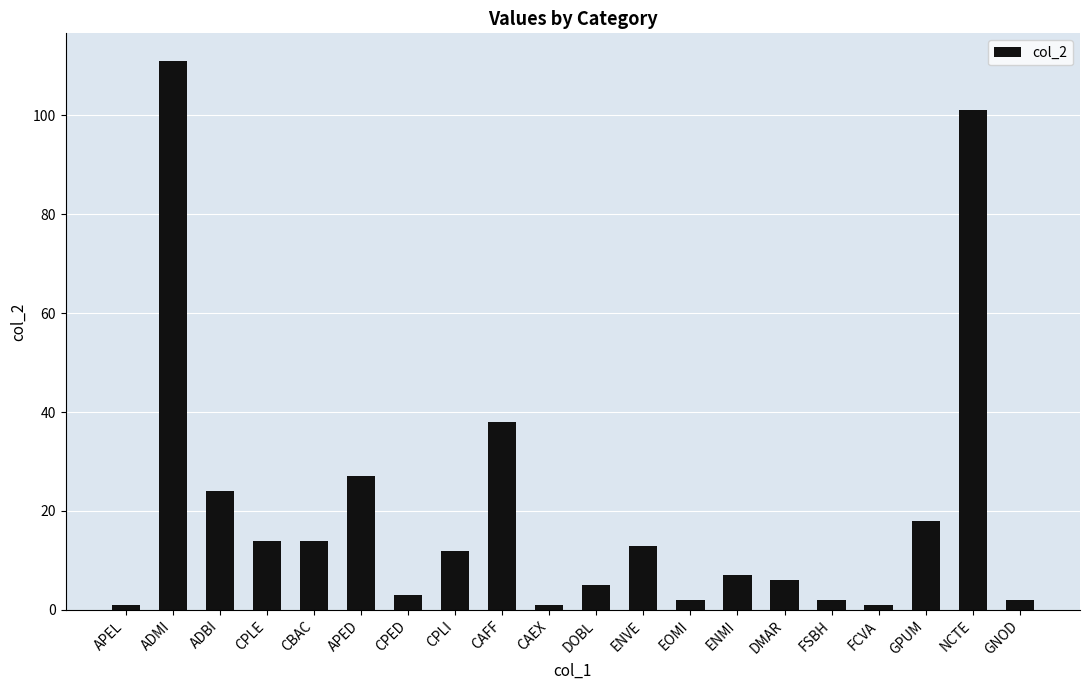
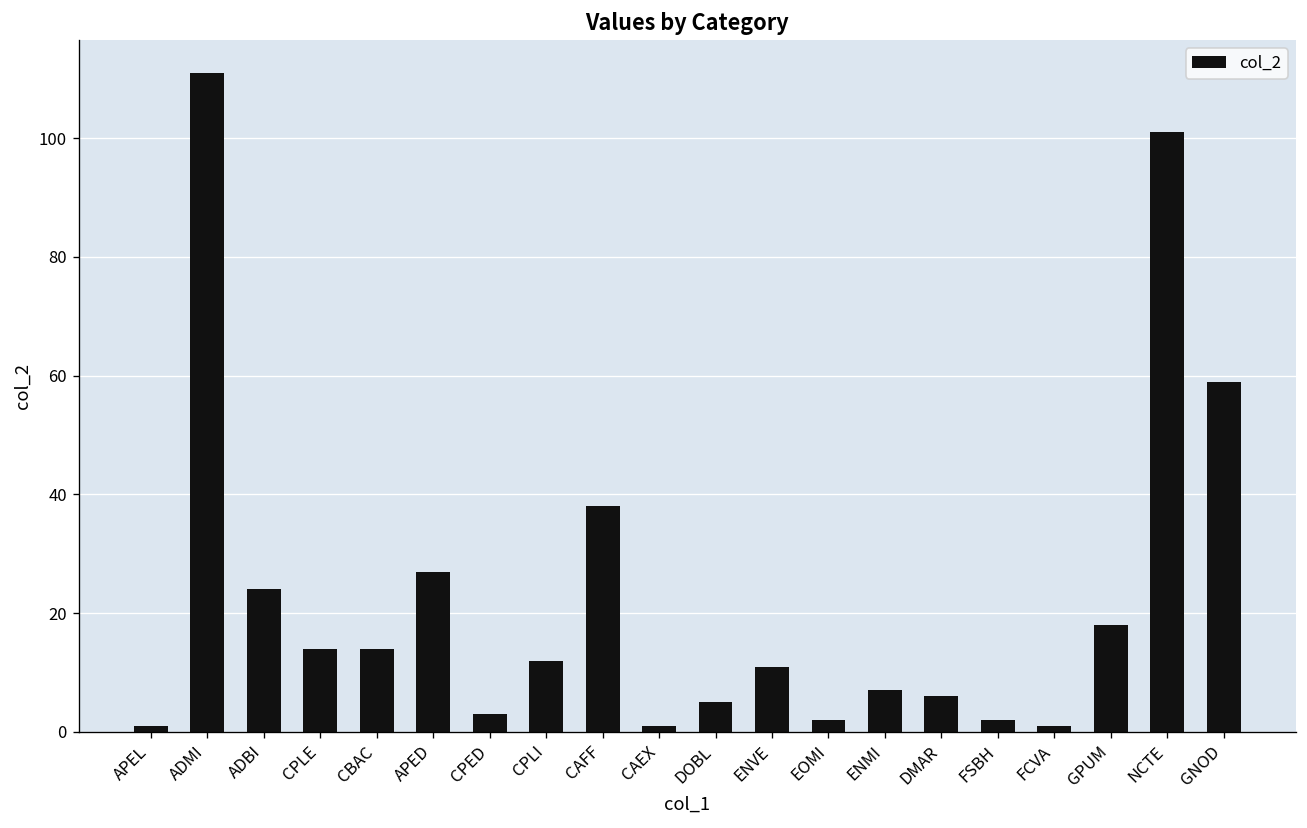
ENVE: 13 -> 11
GNOD: 2 -> 59
